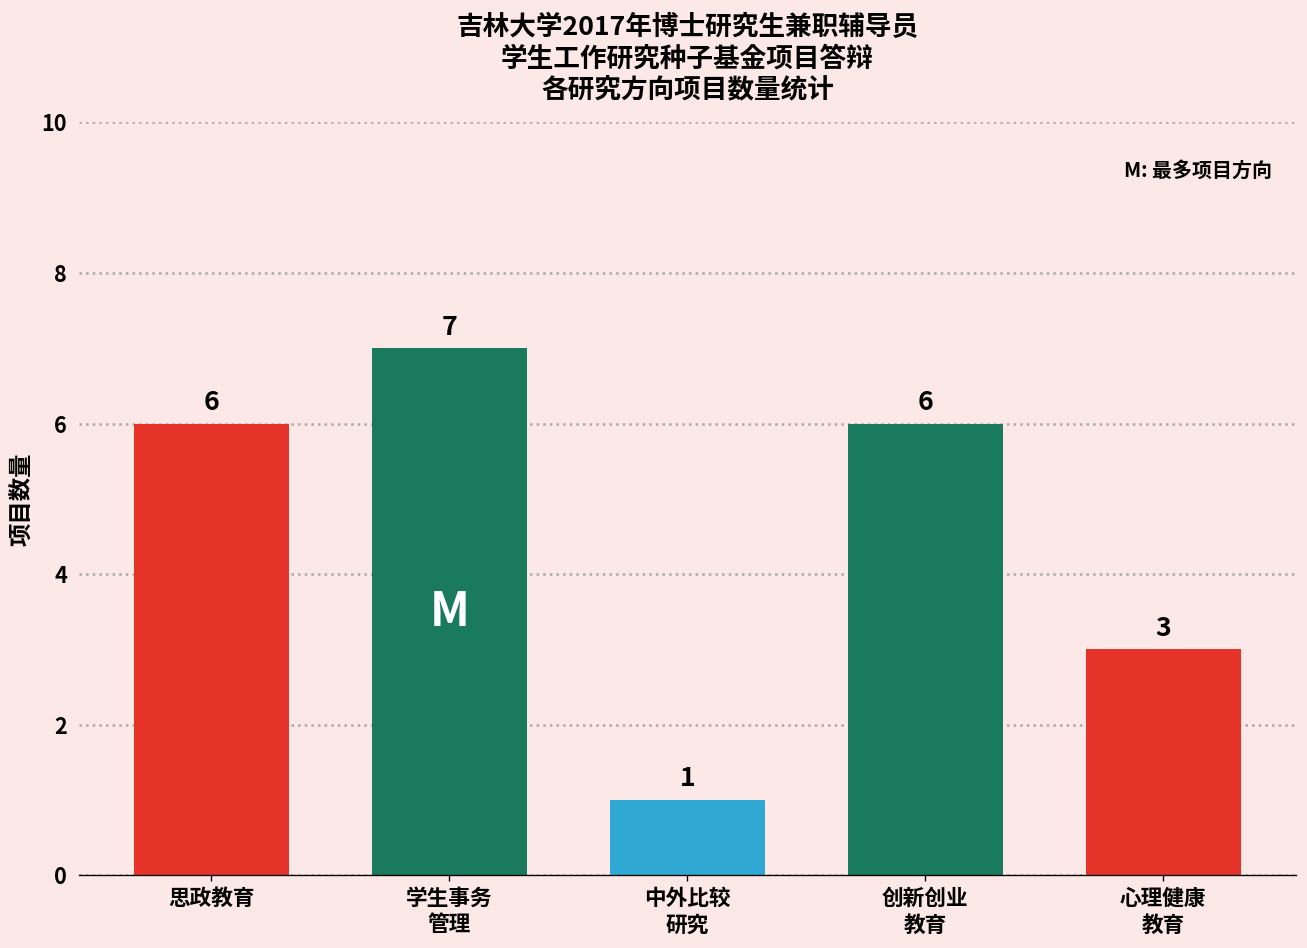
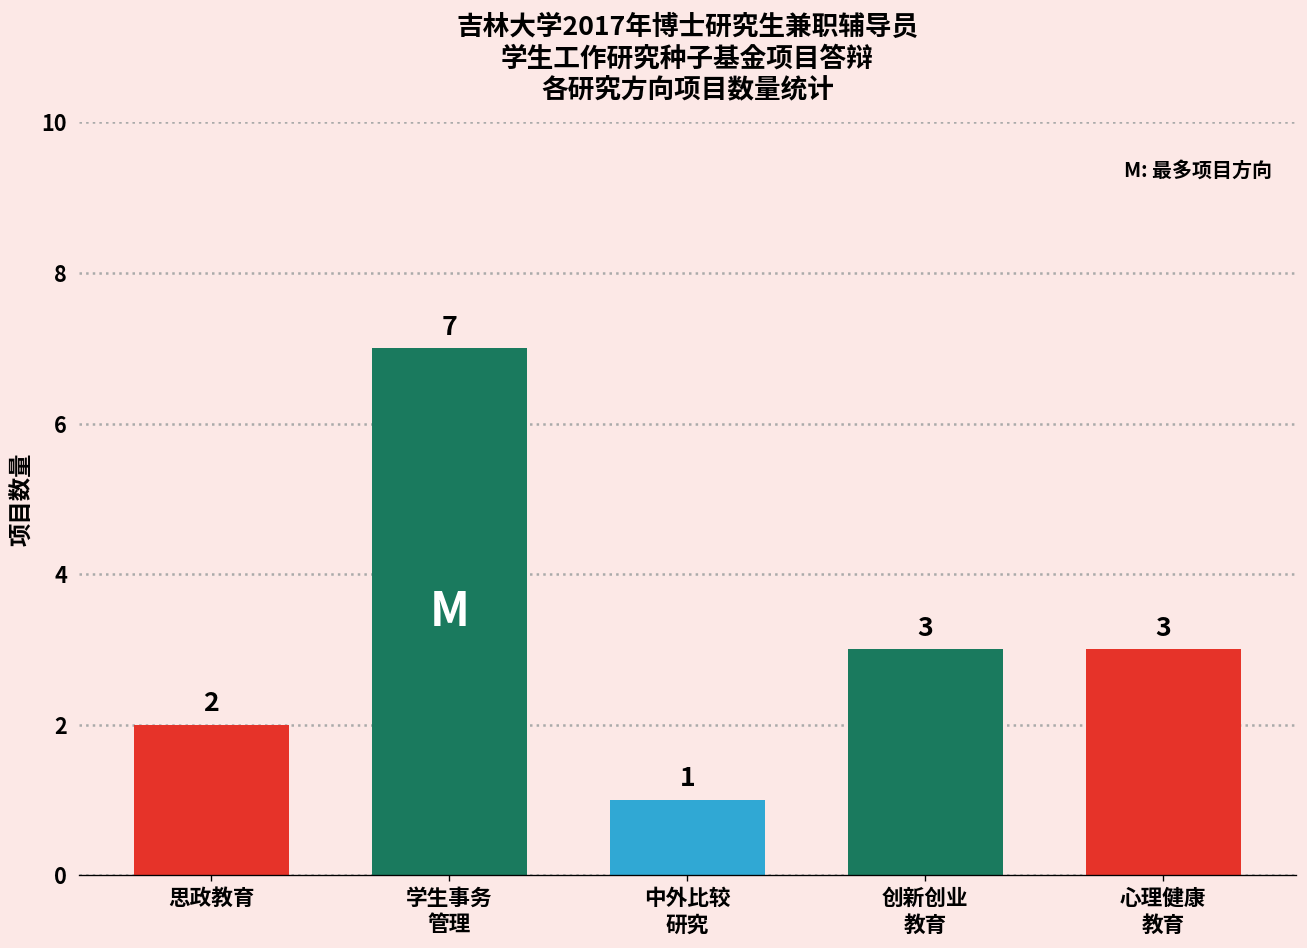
思政教育: 6 -> 2
创新创业 教育: 6 -> 3
